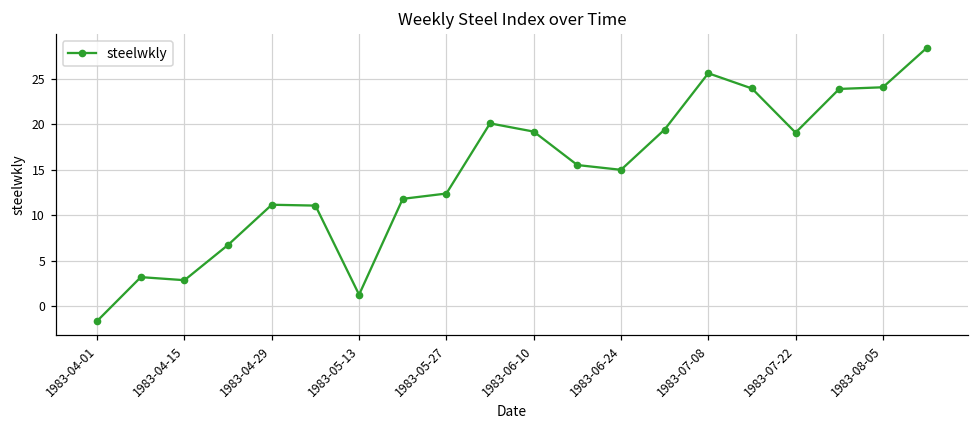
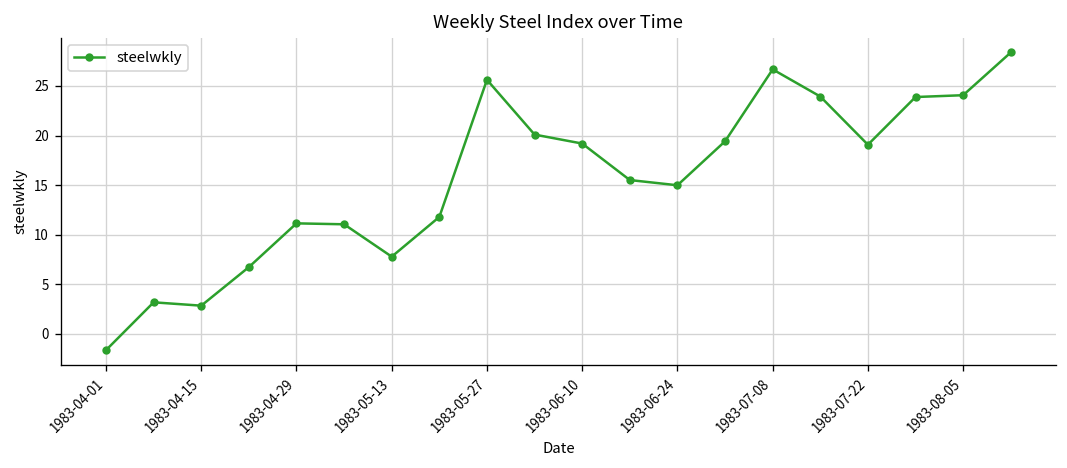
1983-05-13: 1 -> 8
1983-05-27: 12 -> 26
1983-07-08: 26 -> 27
